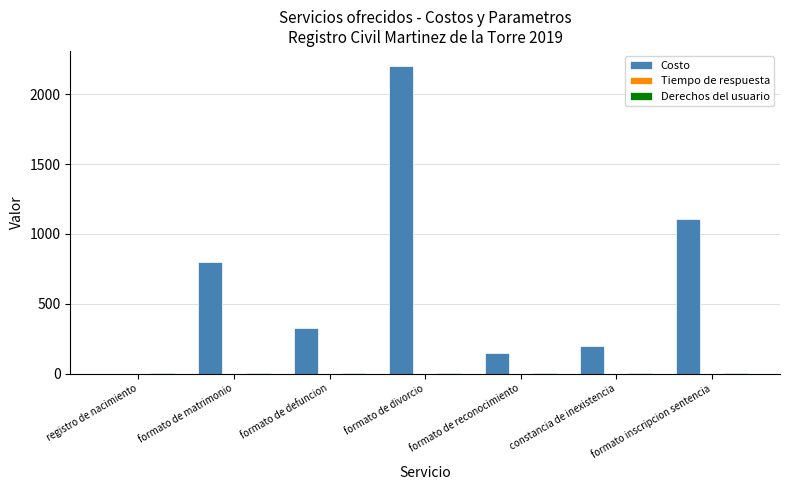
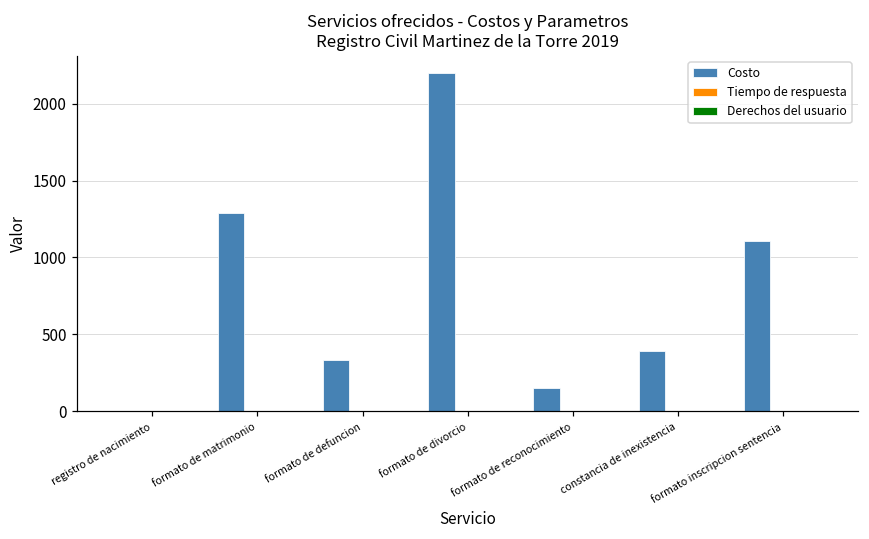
Costo, formato de matrimonio: 800 -> 1290
Costo, constancia de inexistencia: 200 -> 390
